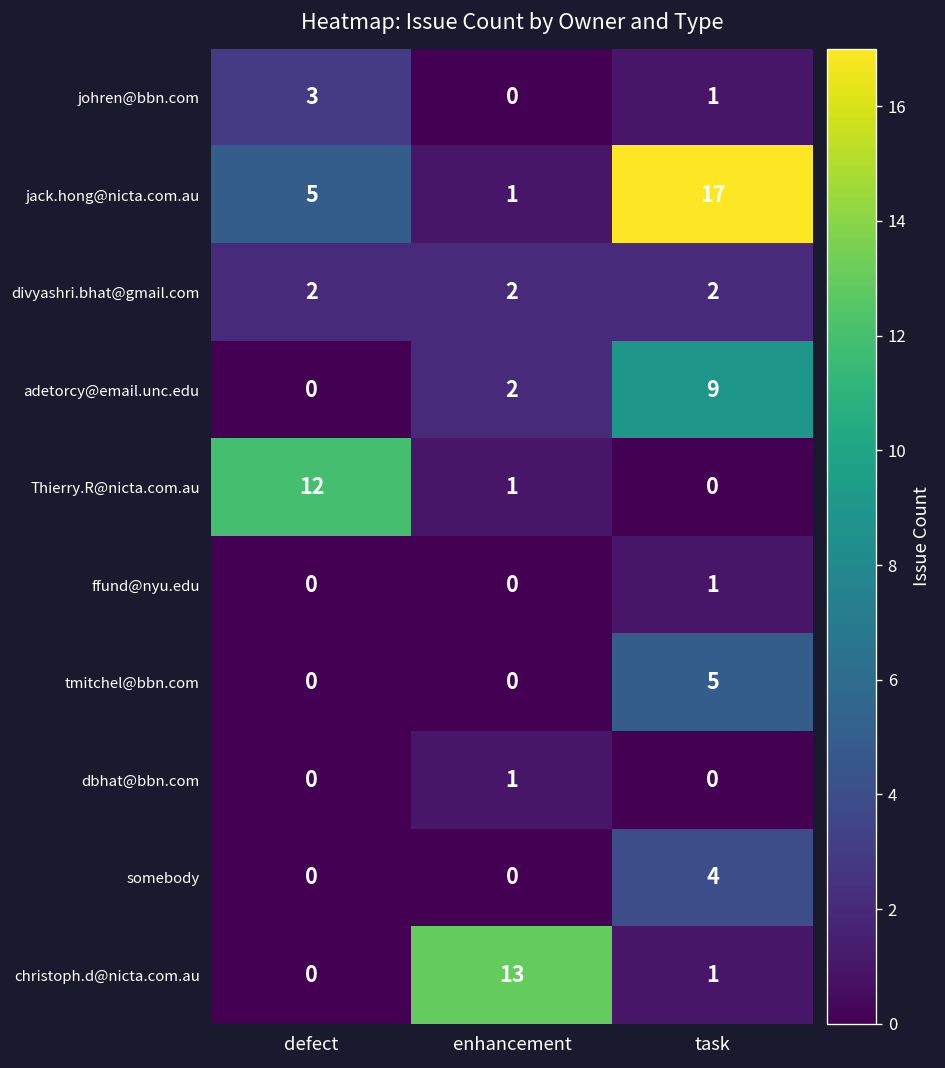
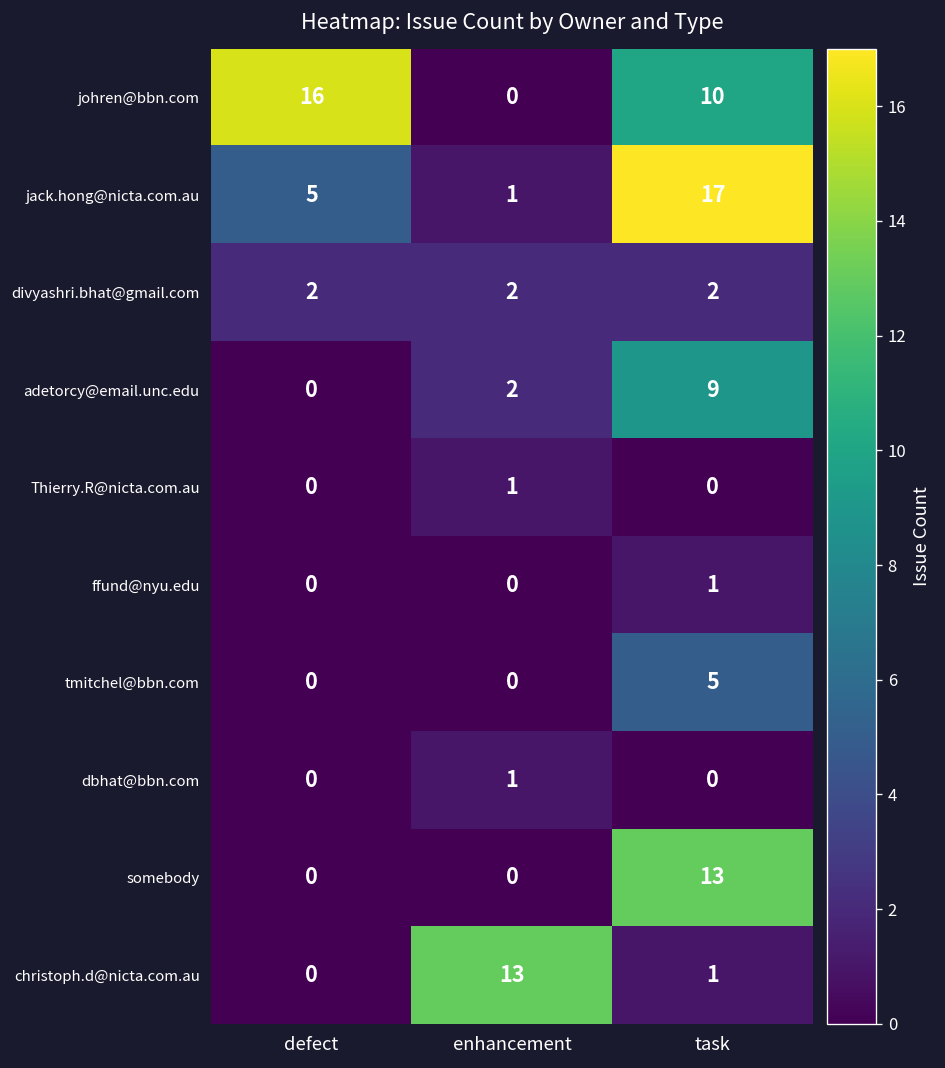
johren@bbn.com, defect: 3 -> 16
johren@bbn.com, task: 1 -> 10
Thierry.R@nicta.com.au, defect: 12 -> 0
somebody, task: 4 -> 13
